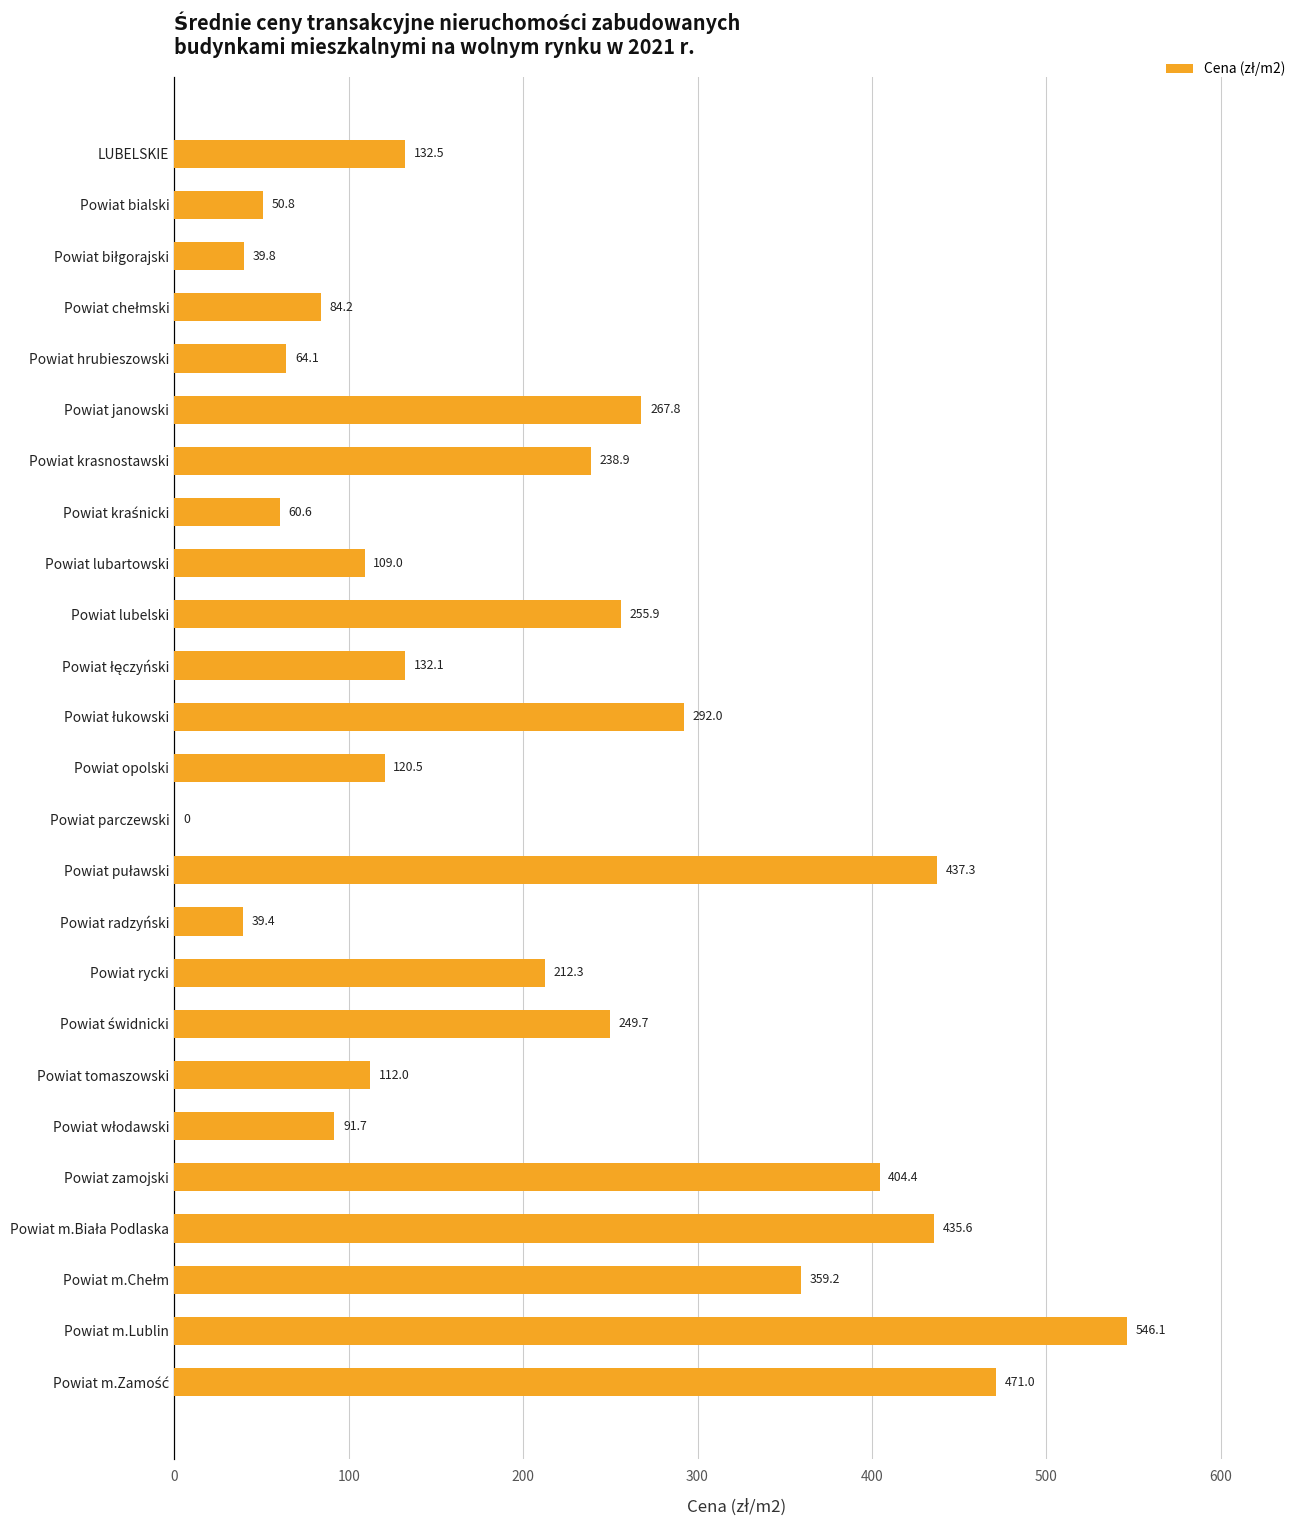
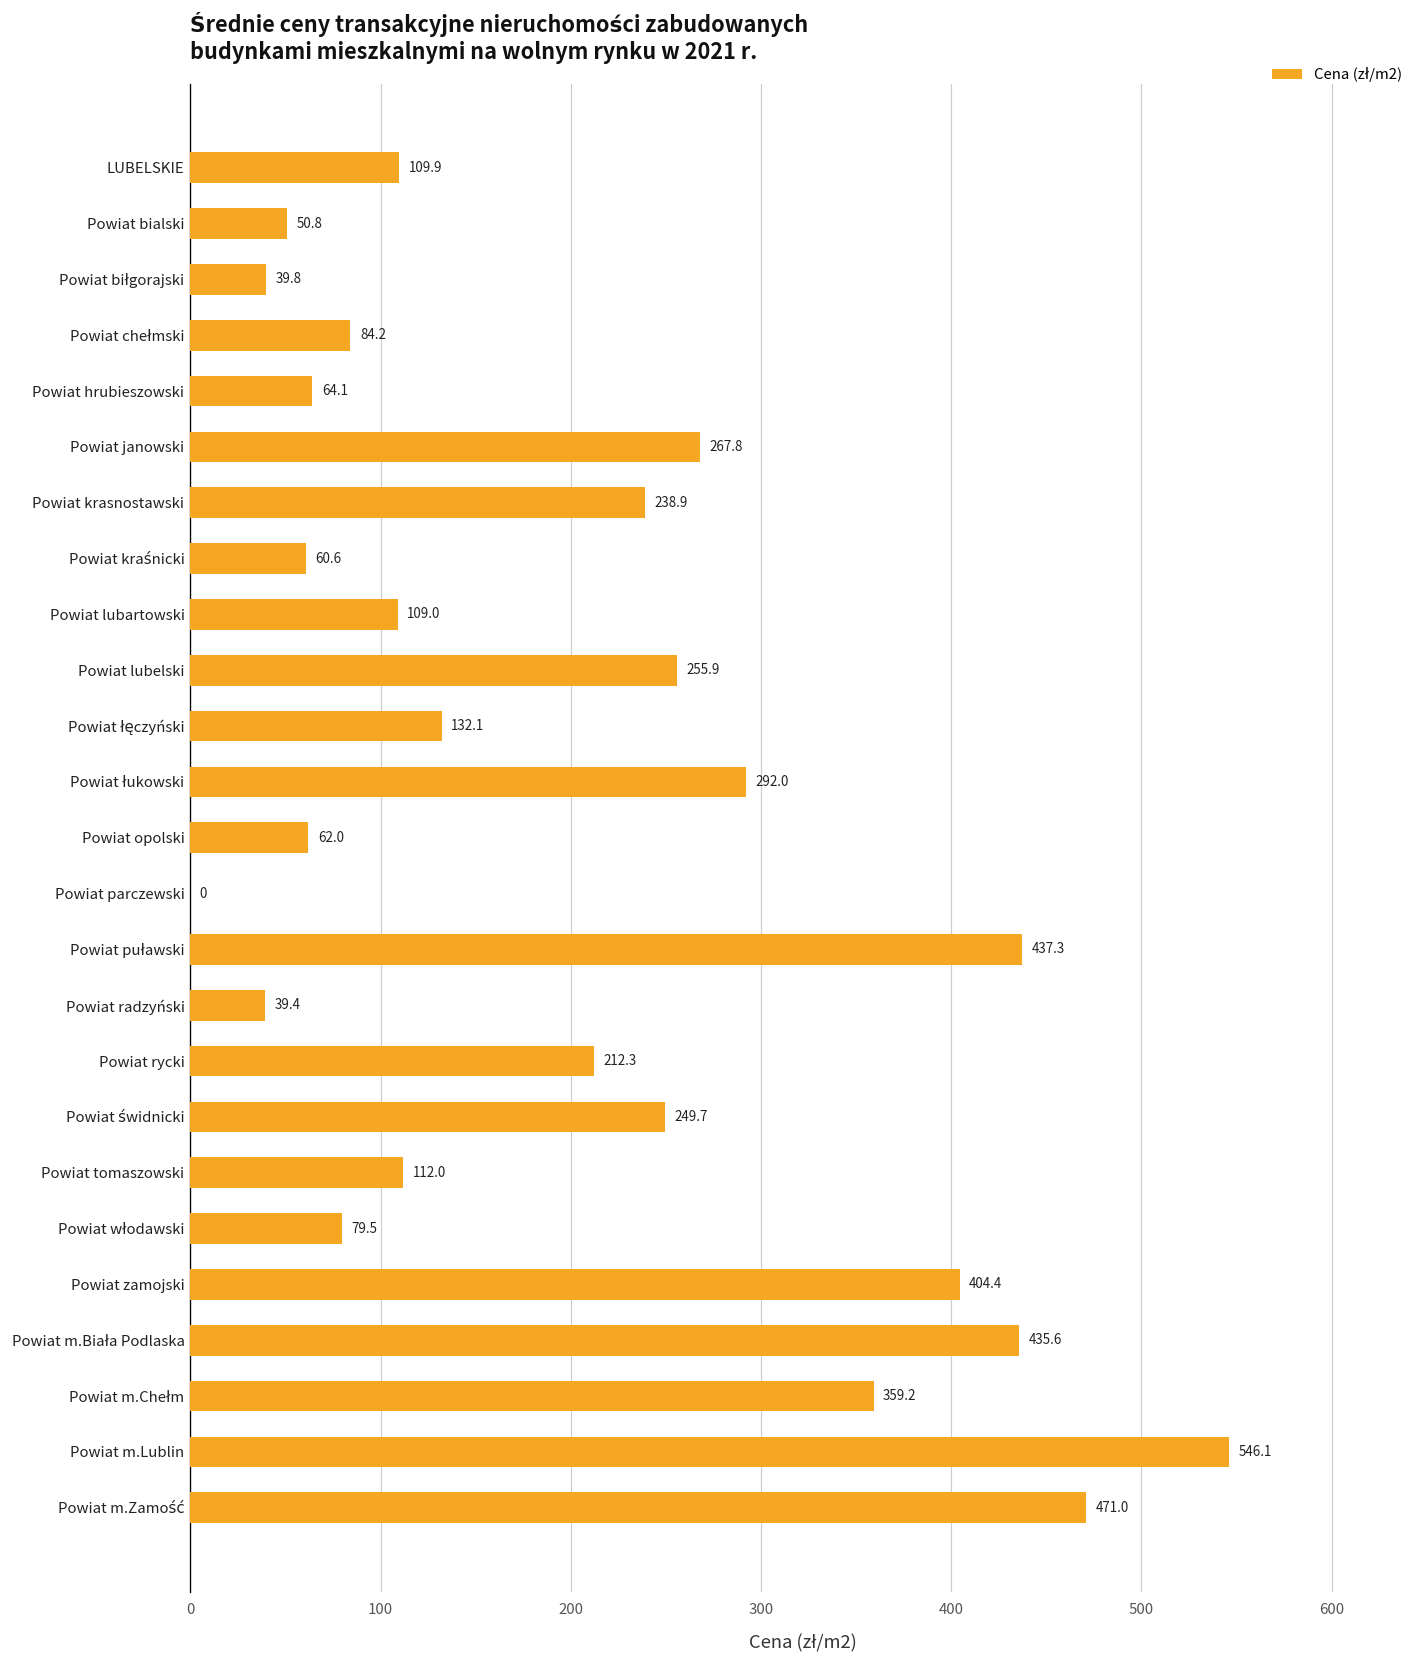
LUBELSKIE: 132.5 -> 109.9
Powiat opolski: 120.5 -> 62.0
Powiat włodawski: 91.7 -> 79.5
